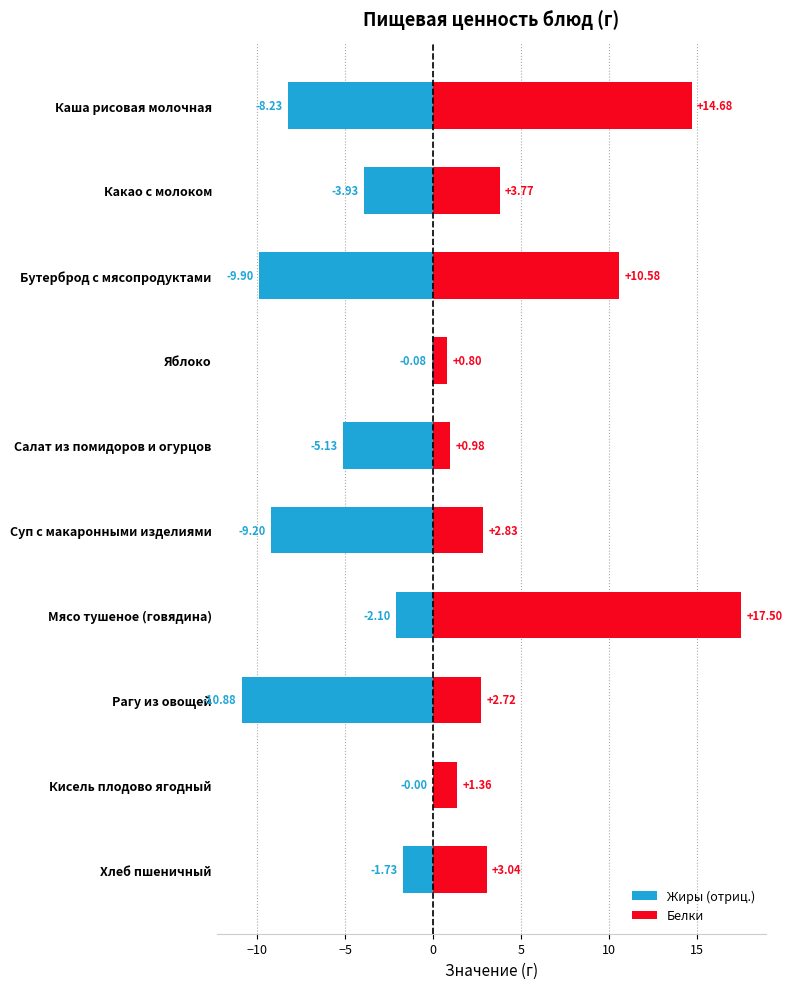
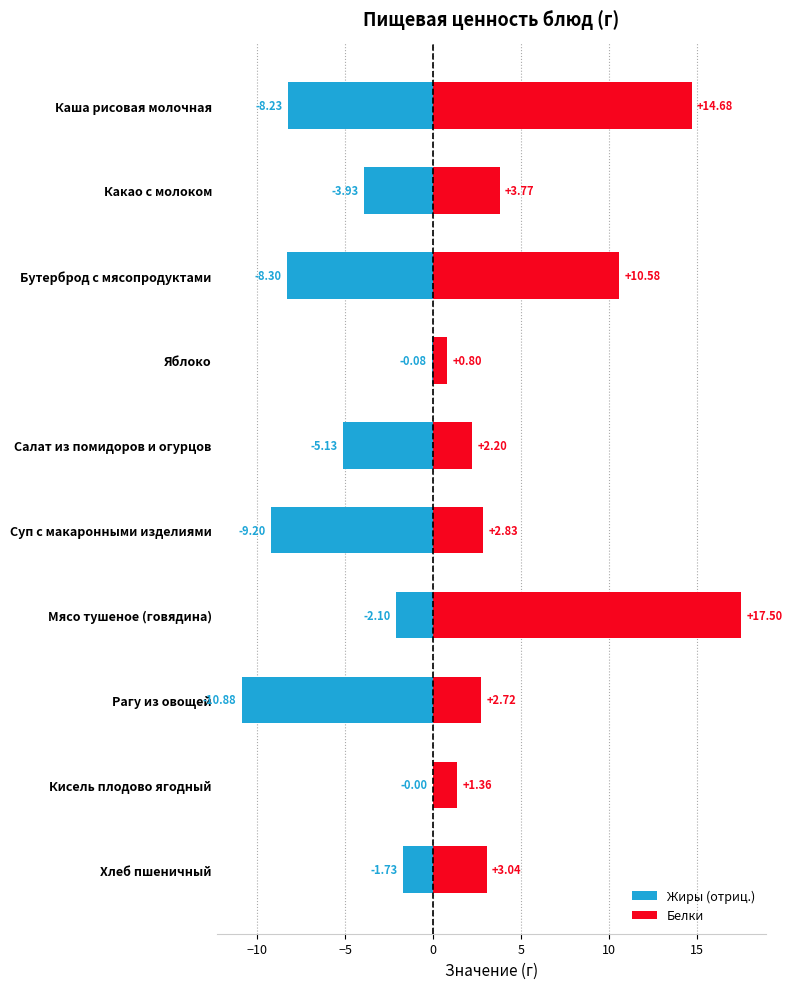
Жиры (отриц.), Бутерброд с мясопродуктами: -9.90 -> -8.30
Белки, Салат из помидоров и огурцов: +0.98 -> +2.20
